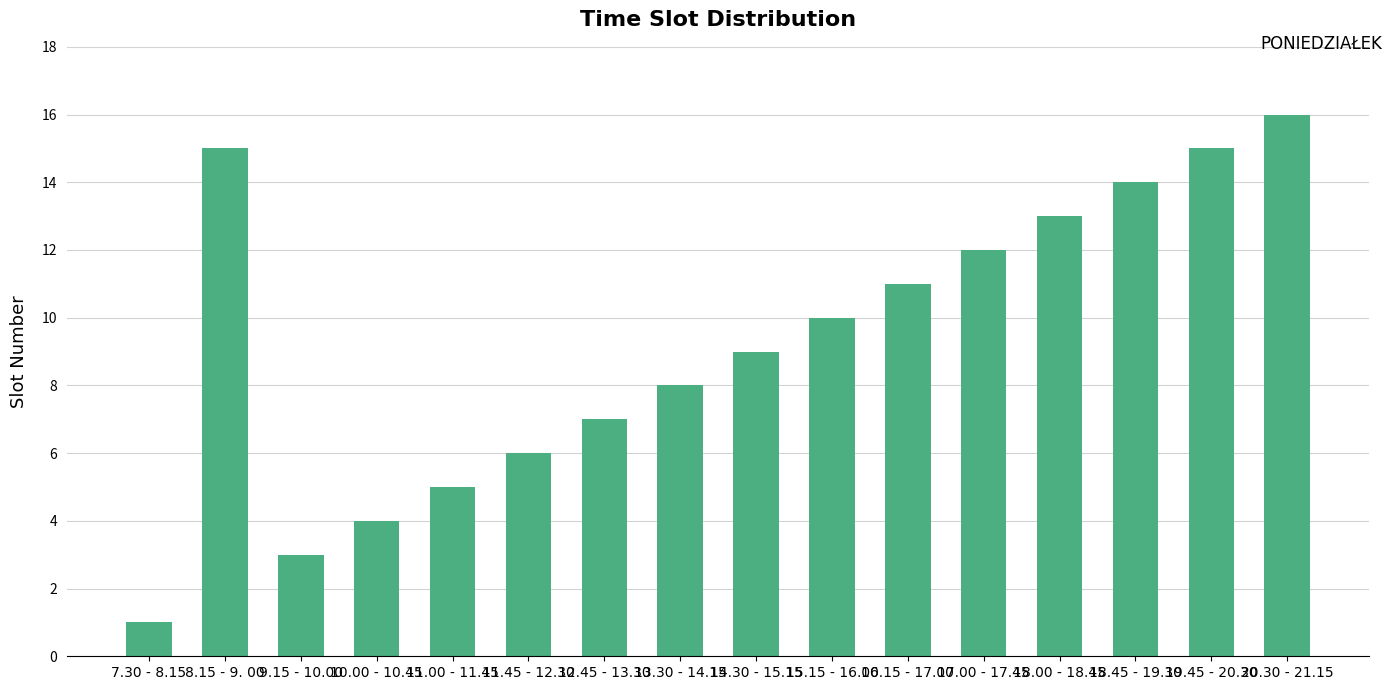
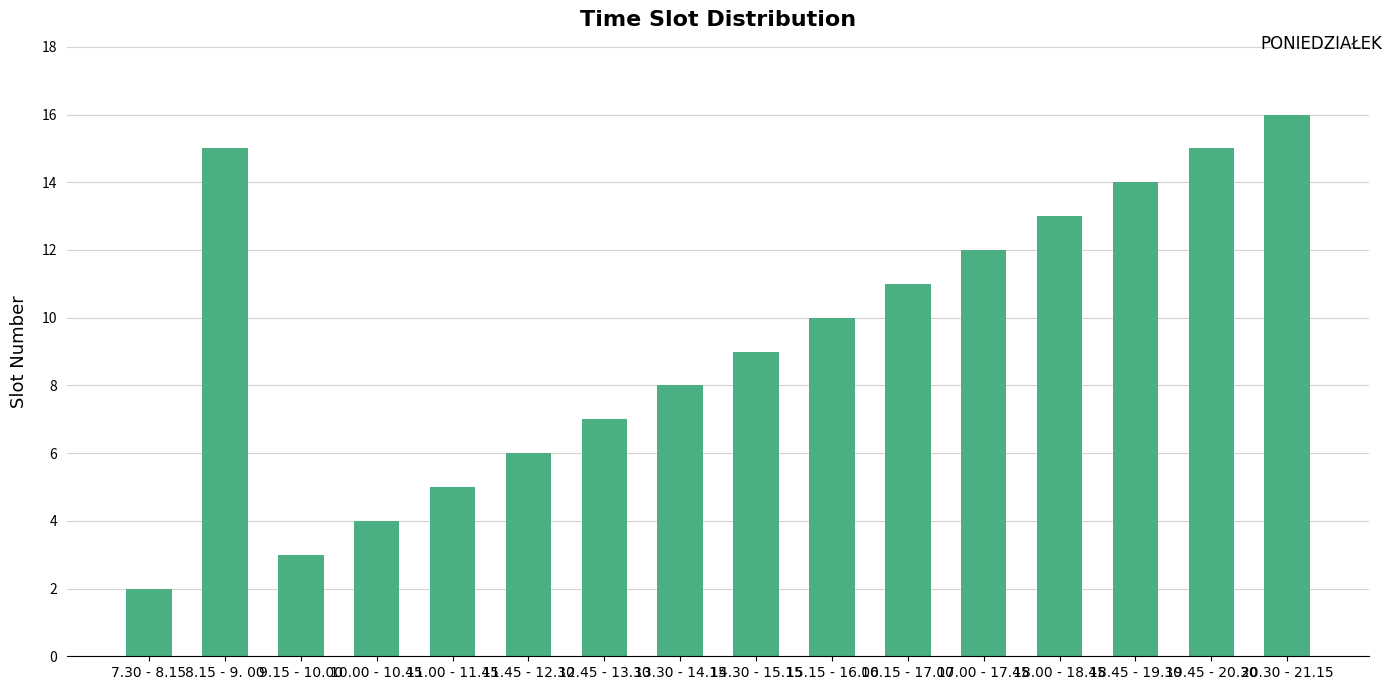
7.30 - 8.15: 1 -> 2
